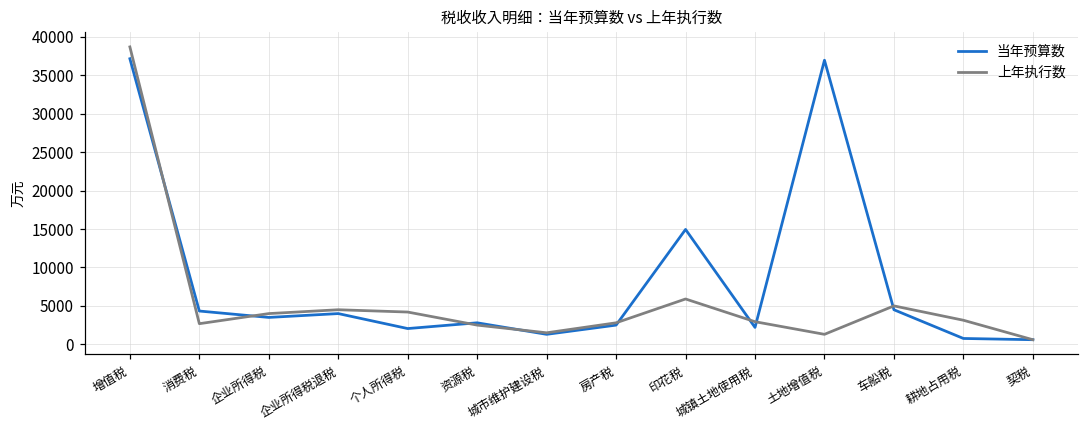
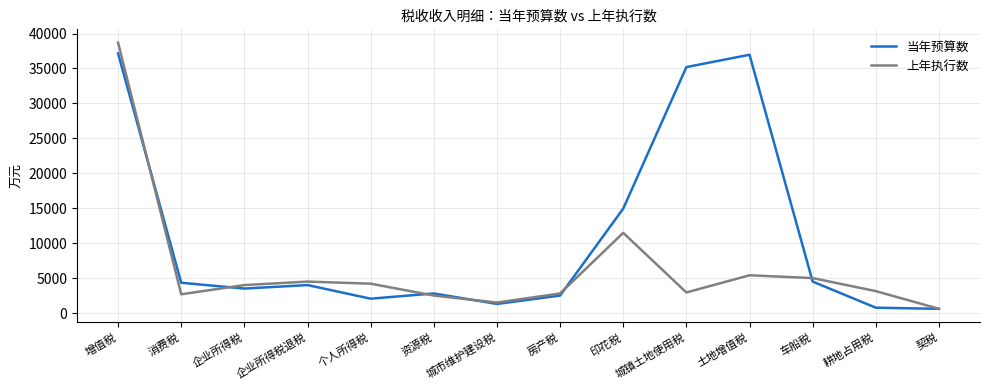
上年执行数, 印花税: 6000 -> 11000
当年预算数, 城镇土地使用税: 2000 -> 35000
上年执行数, 土地增值税: 1000 -> 5000
